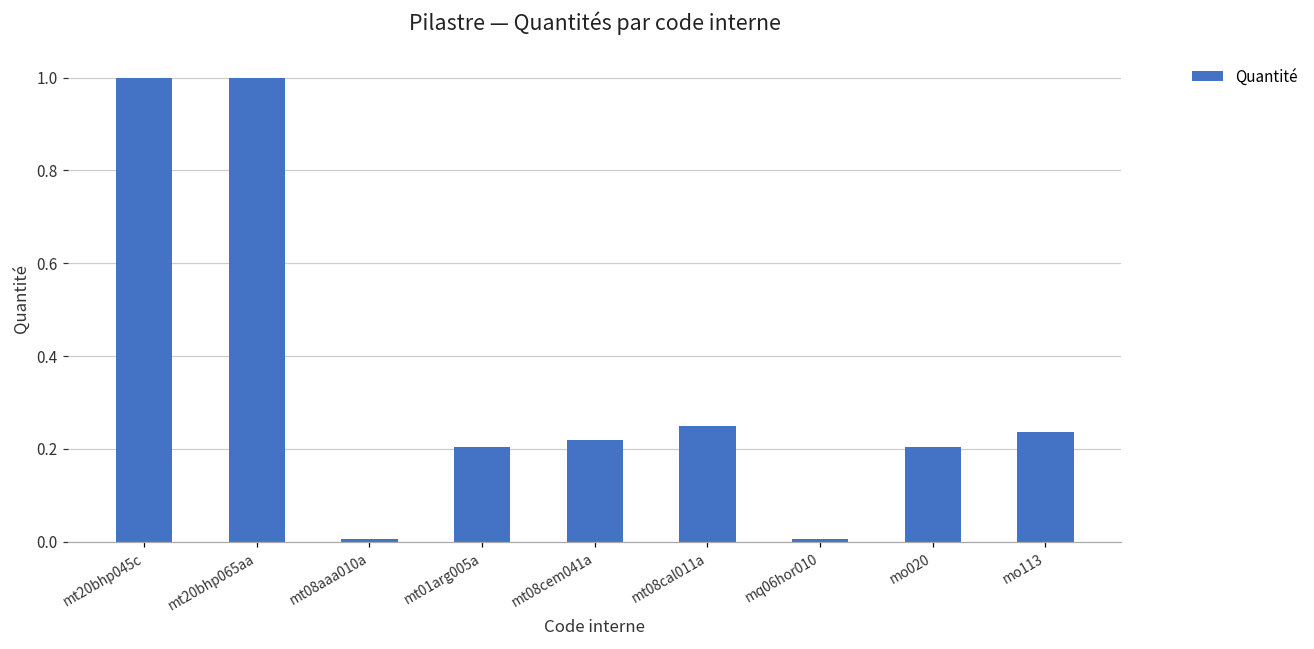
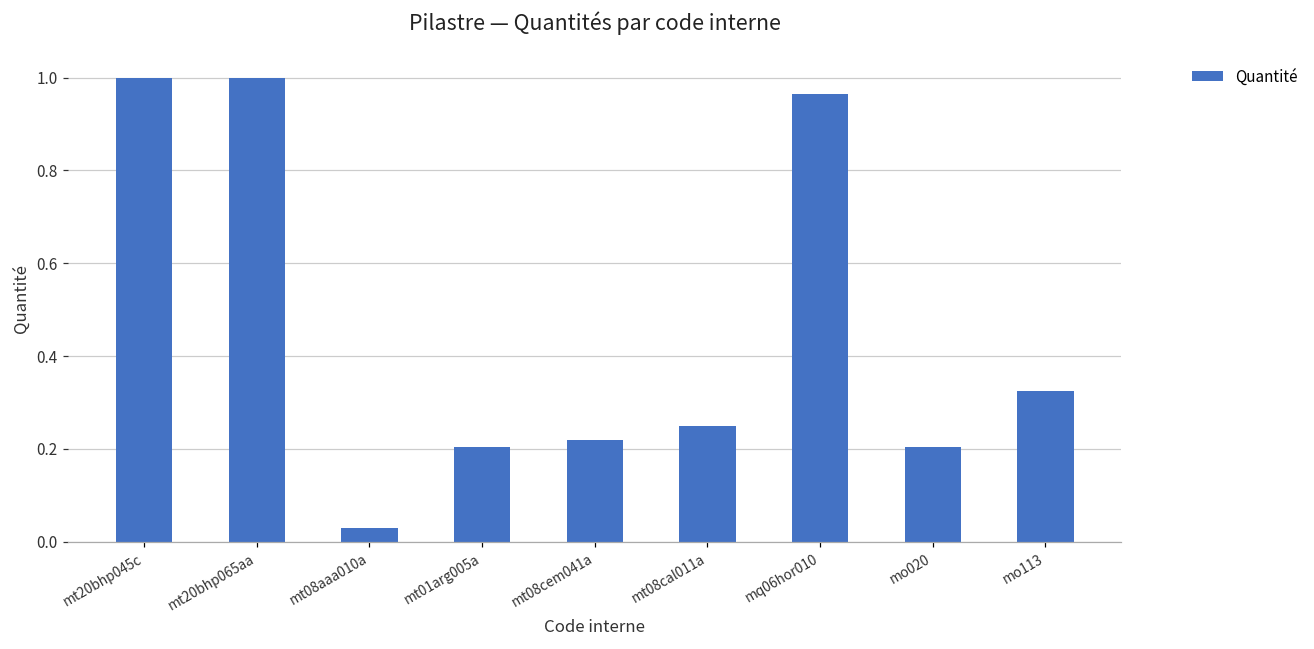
mt08aaa010a: 0.01 -> 0.03
mq06hor010: 0.01 -> 0.96
mo113: 0.24 -> 0.33
